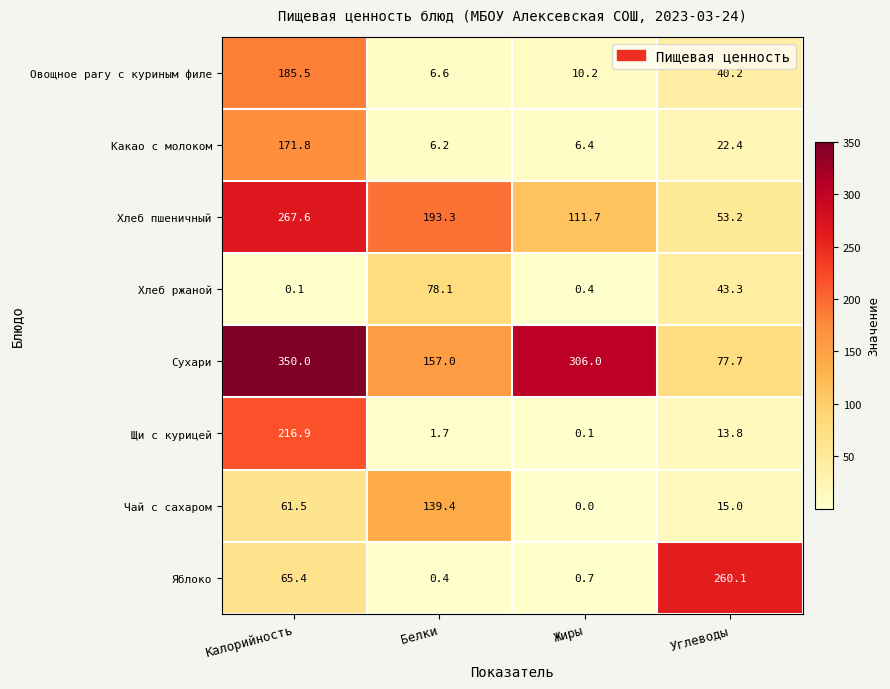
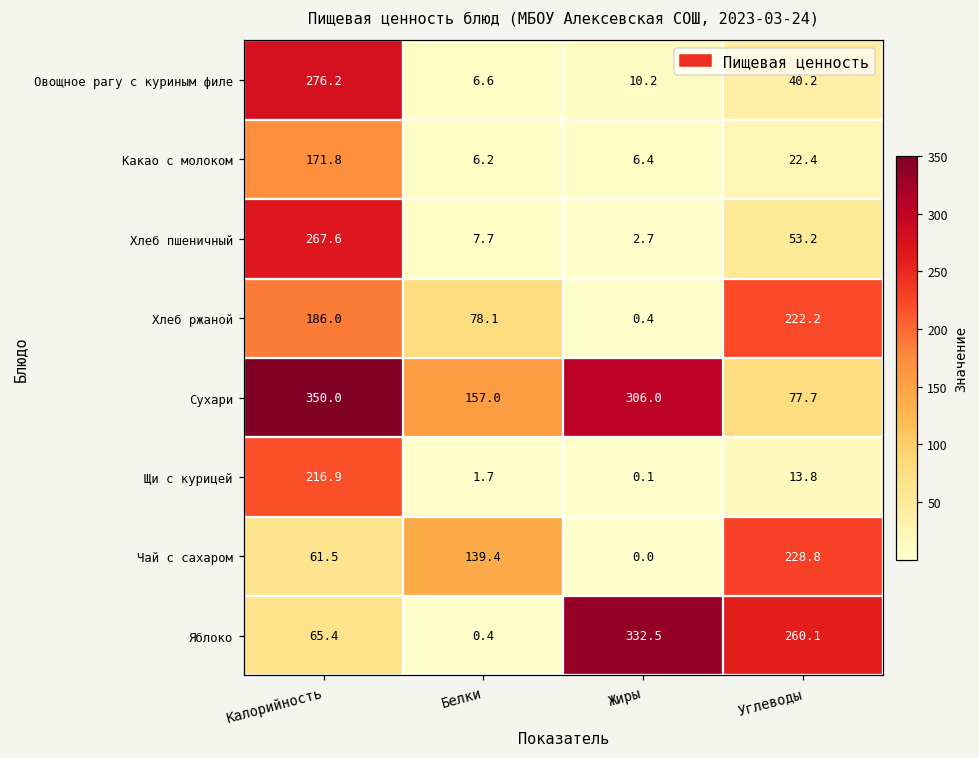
Овощное рагу с куриным филе, Калорийность: 185.5 -> 276.2
Хлеб пшеничный, Белки: 193.3 -> 7.7
Хлеб пшеничный, Жиры: 111.7 -> 2.7
Хлеб ржаной, Калорийность: 0.1 -> 186.0
Хлеб ржаной, Углеводы: 43.3 -> 222.2
Чай с сахаром, Углеводы: 15.0 -> 228.8
Яблоко, Жиры: 0.7 -> 332.5
